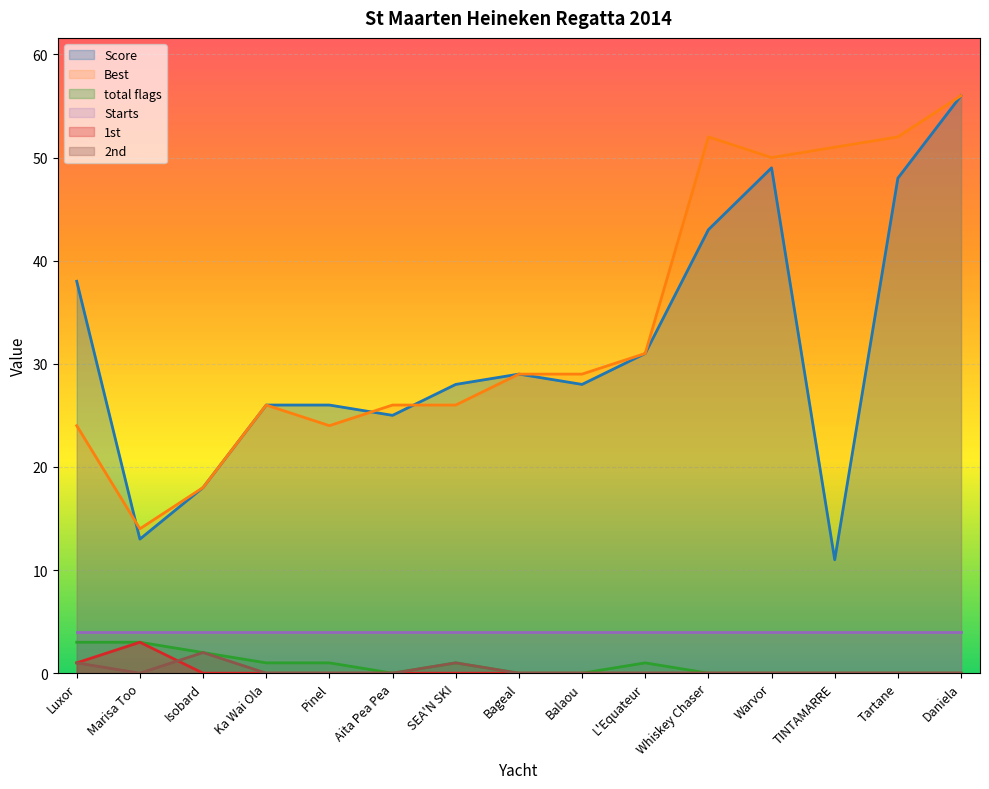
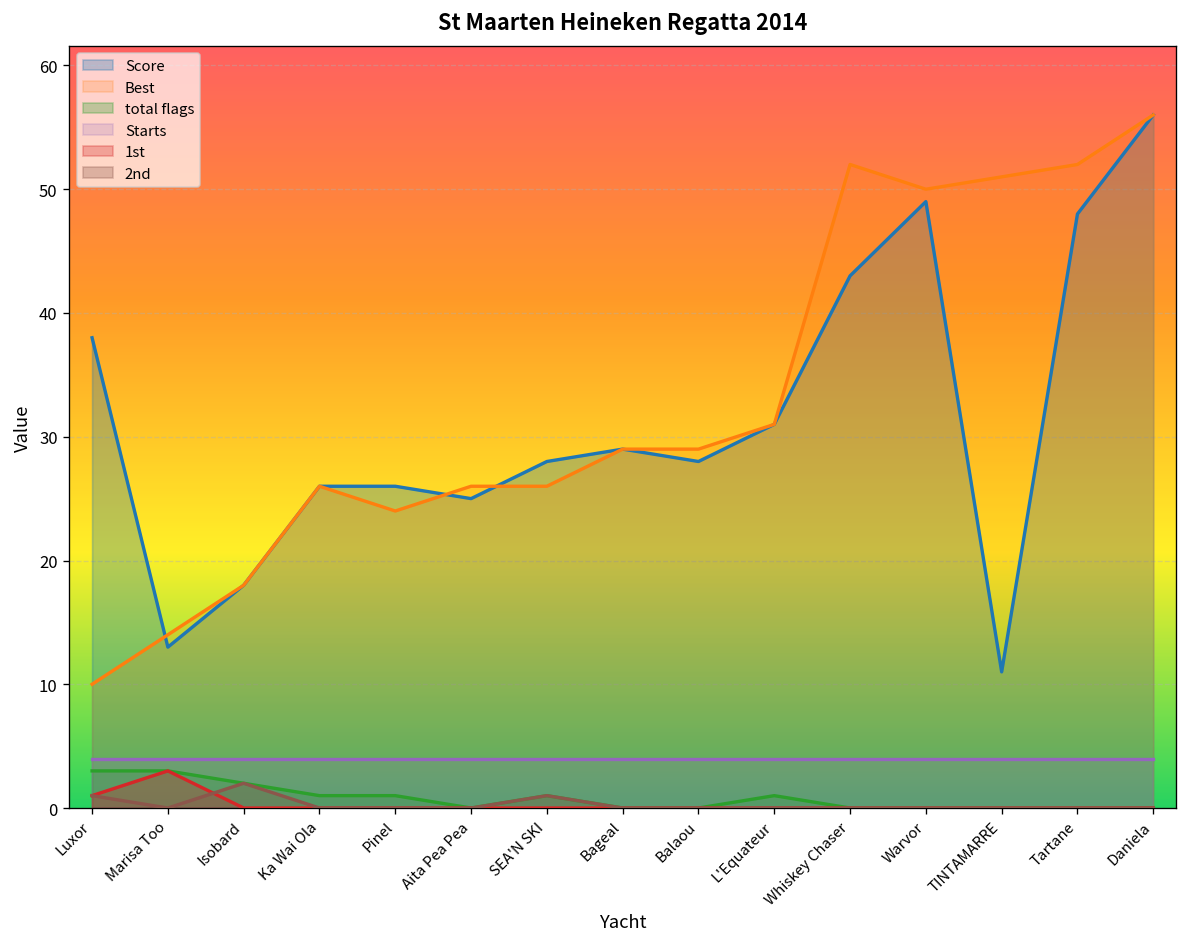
Best, Luxor: 24 -> 10
